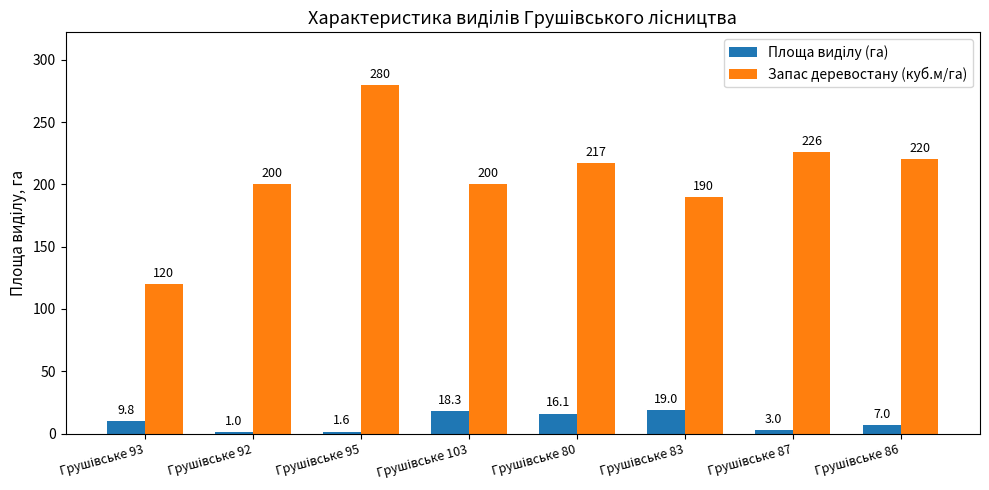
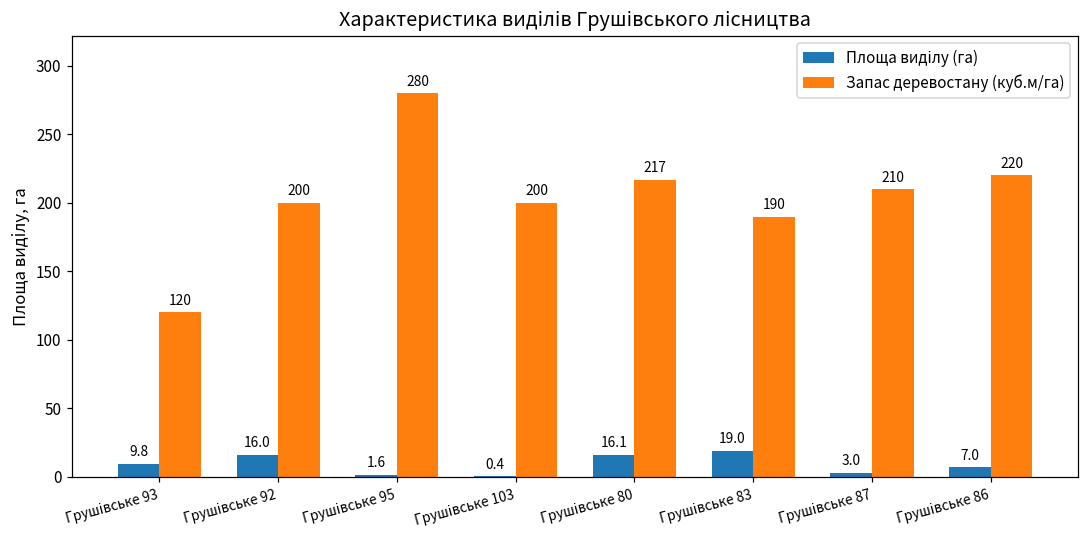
Площа виділу (га), Грушівське 92: 1.0 -> 16.0
Площа виділу (га), Грушівське 103: 18.3 -> 0.4
Запас деревостану (куб.м/га), Грушівське 87: 226 -> 210
